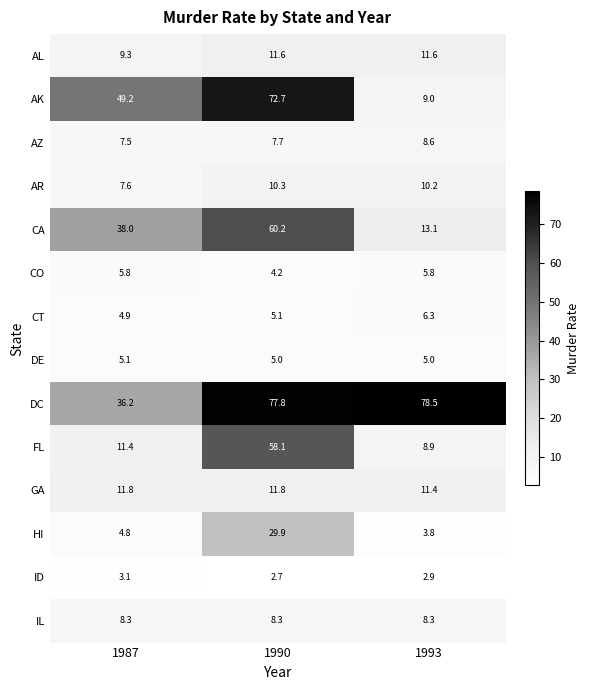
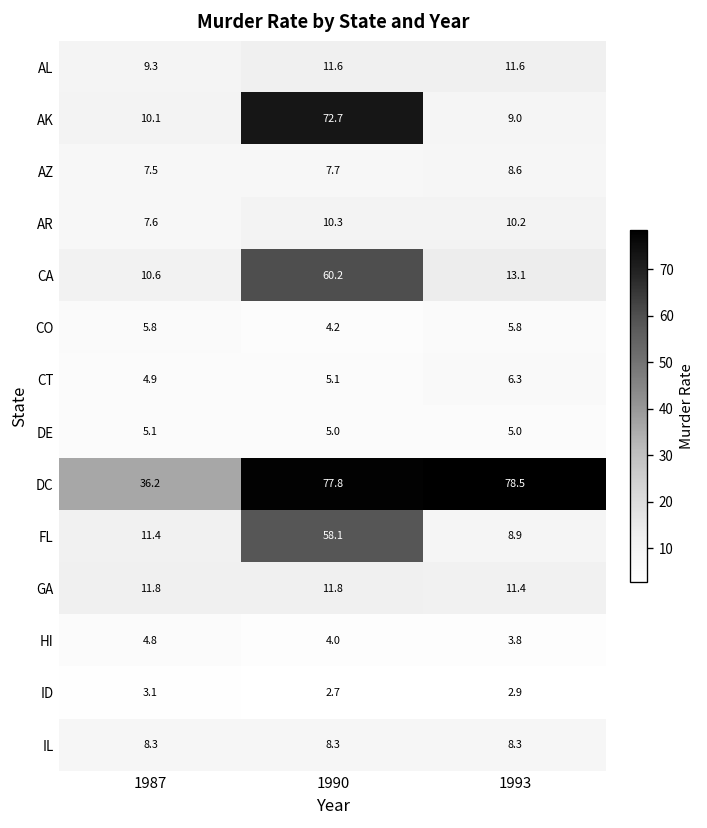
AK, 1987: 49.2 -> 10.1
CA, 1987: 38.0 -> 10.6
HI, 1990: 29.9 -> 4.0
